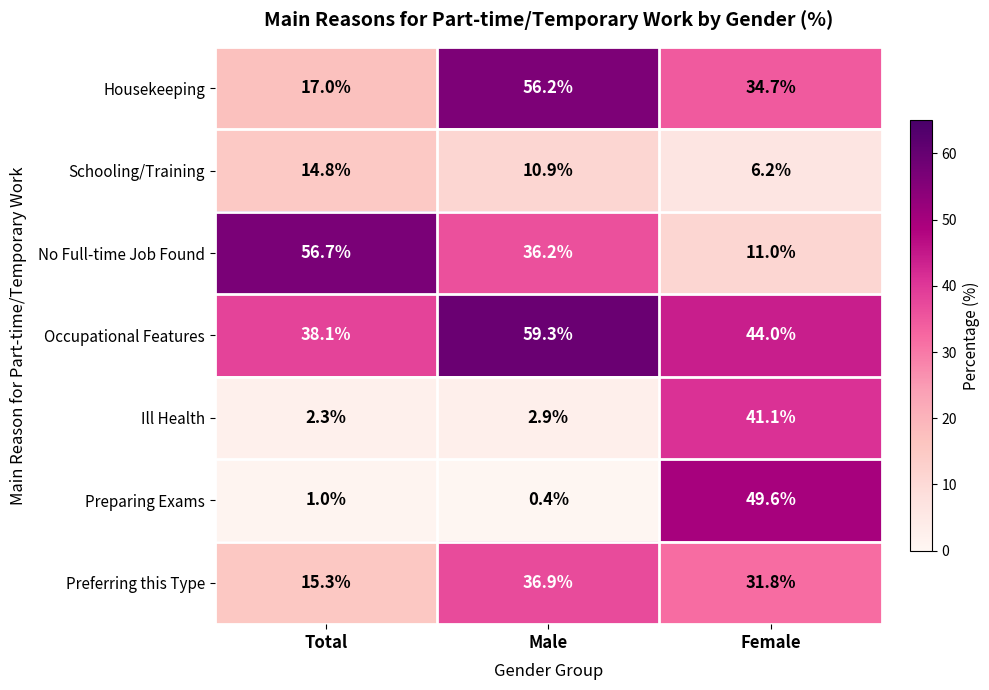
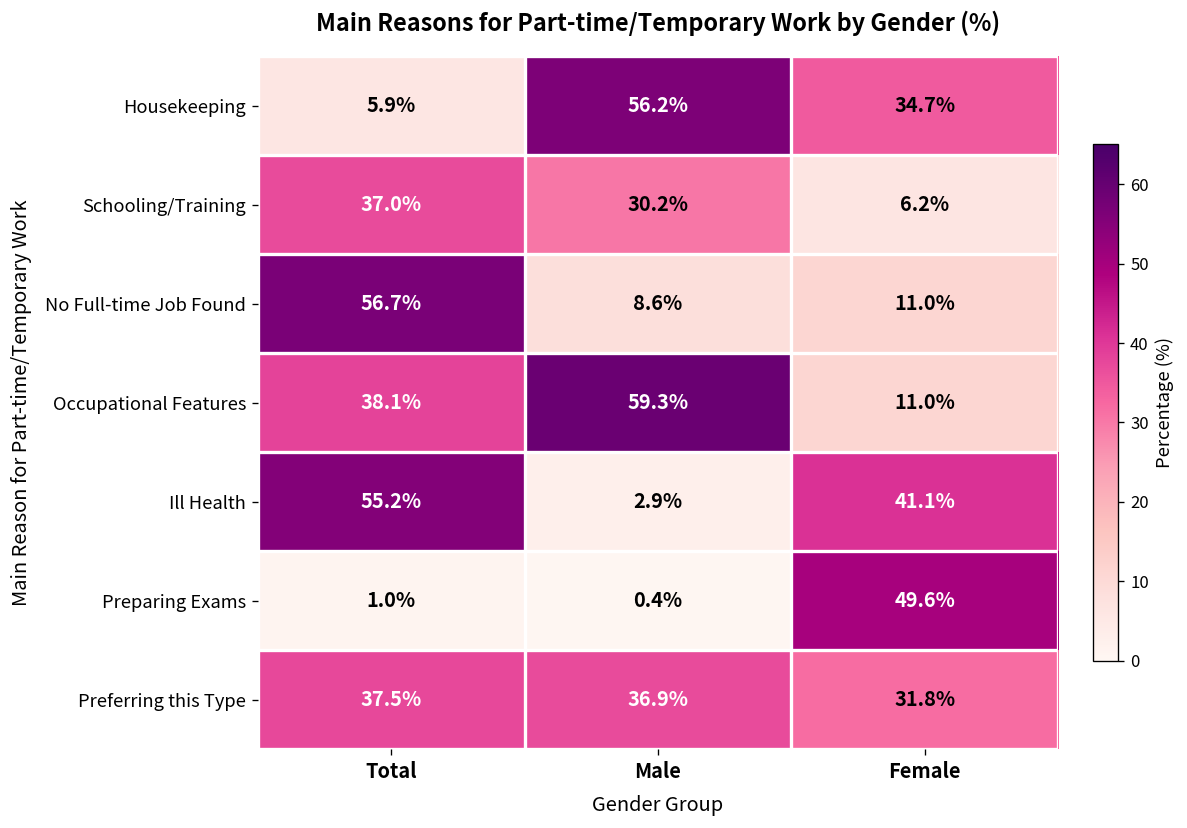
Housekeeping, Total: 17.0% -> 5.9%
Schooling/Training, Total: 14.8% -> 37.0%
Schooling/Training, Male: 10.9% -> 30.2%
No Full-time Job Found, Male: 36.2% -> 8.6%
Occupational Features, Female: 44.0% -> 11.0%
Ill Health, Total: 2.3% -> 55.2%
Preferring this Type, Total: 15.3% -> 37.5%
